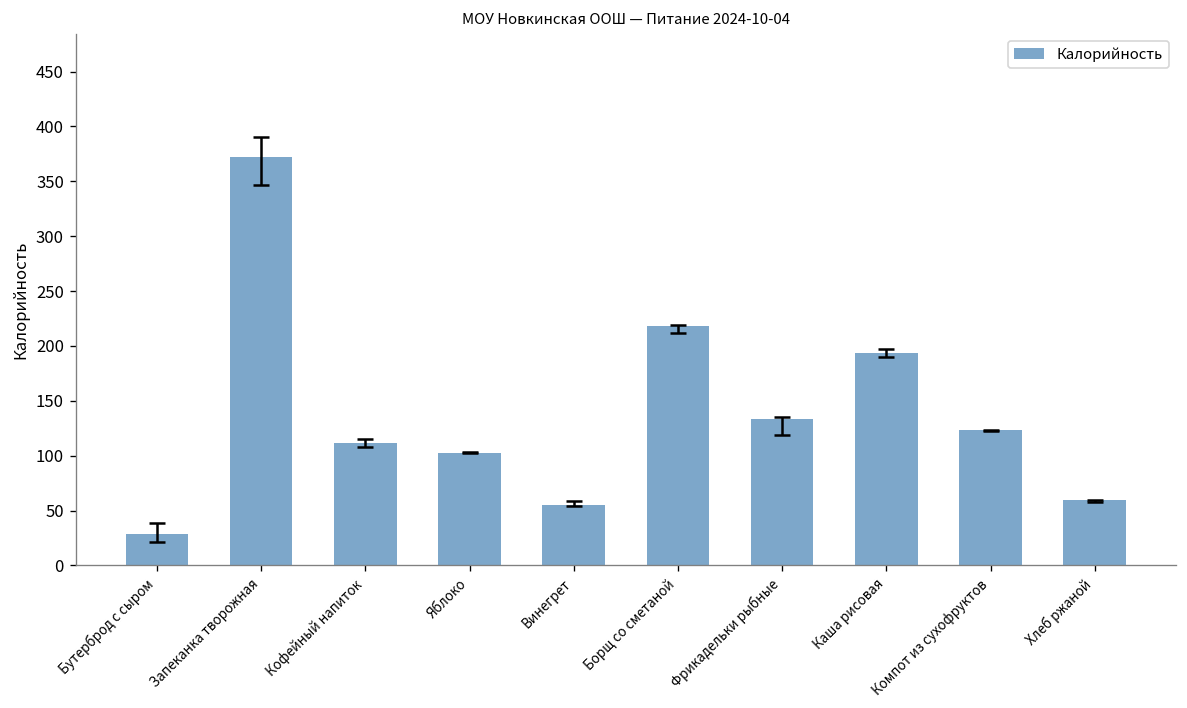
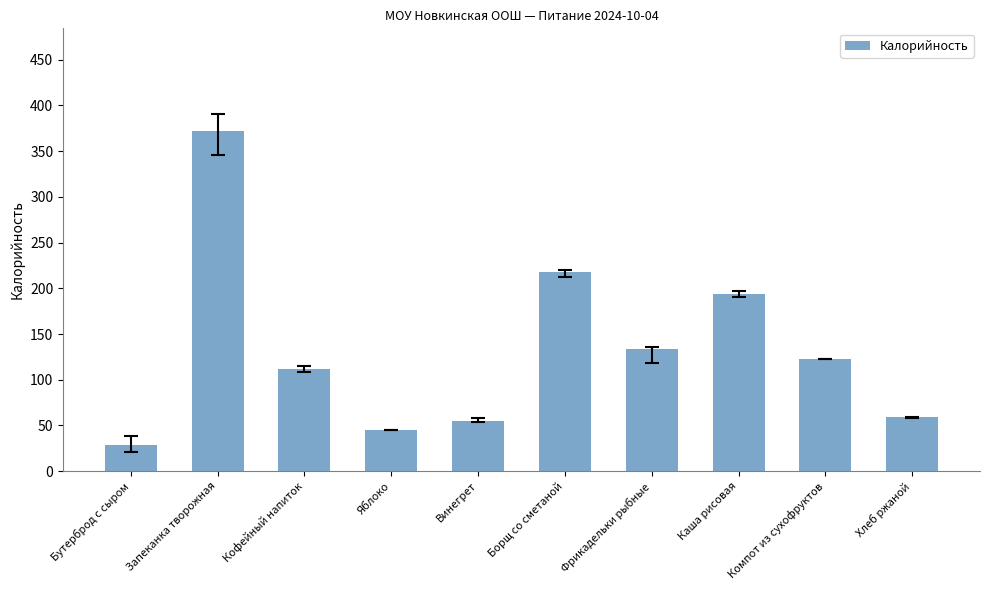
Калорийность, Яблоко: 100 -> 50
